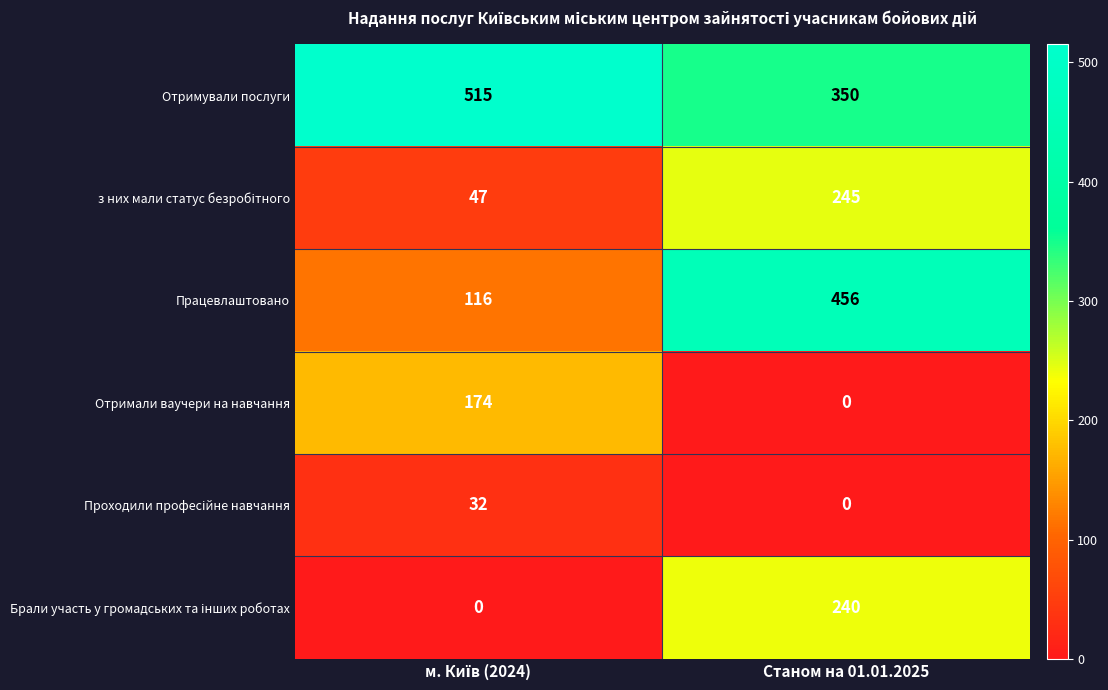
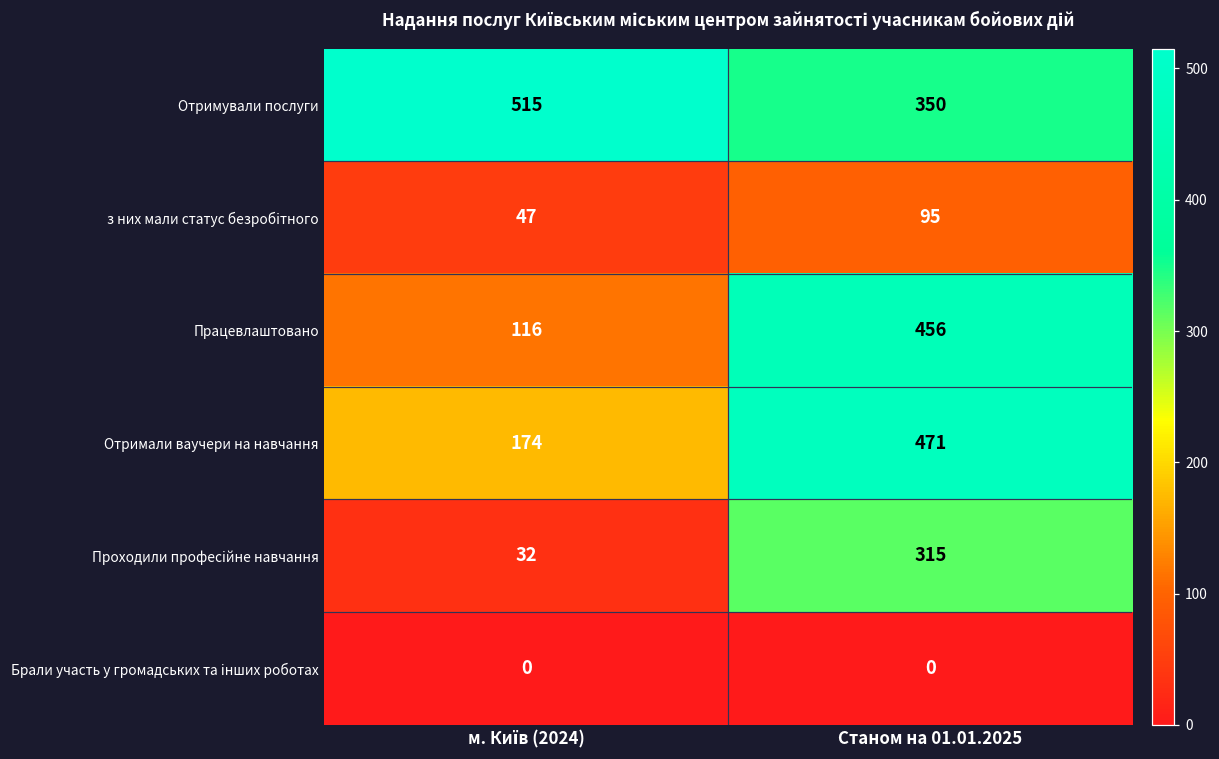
з них мали статус безробітного, Станом на 01.01.2025: 245 -> 95
Отримали ваучери на навчання, Станом на 01.01.2025: 0 -> 471
Проходили професійне навчання, Станом на 01.01.2025: 0 -> 315
Брали участь у громадських та інших роботах, Станом на 01.01.2025: 240 -> 0
